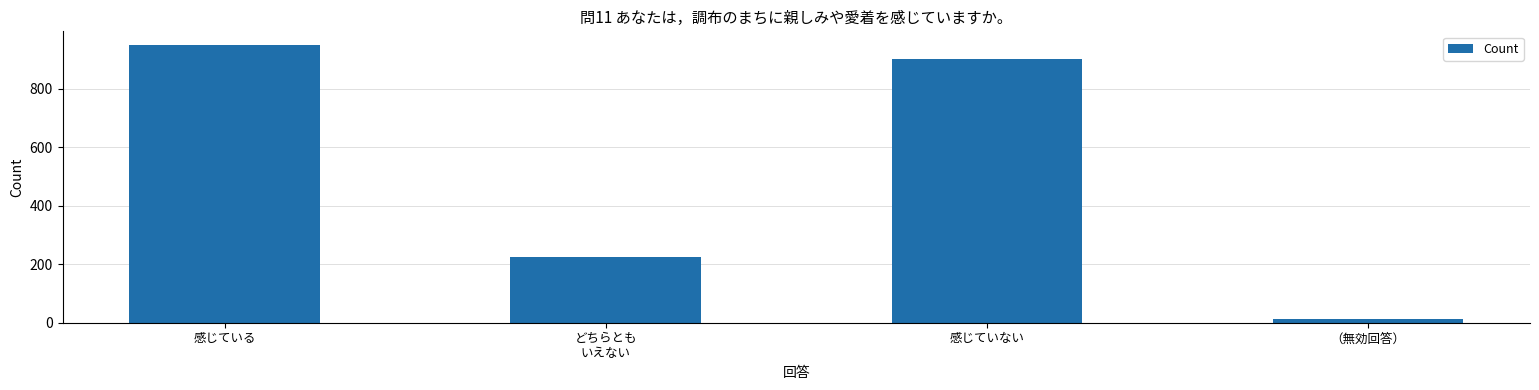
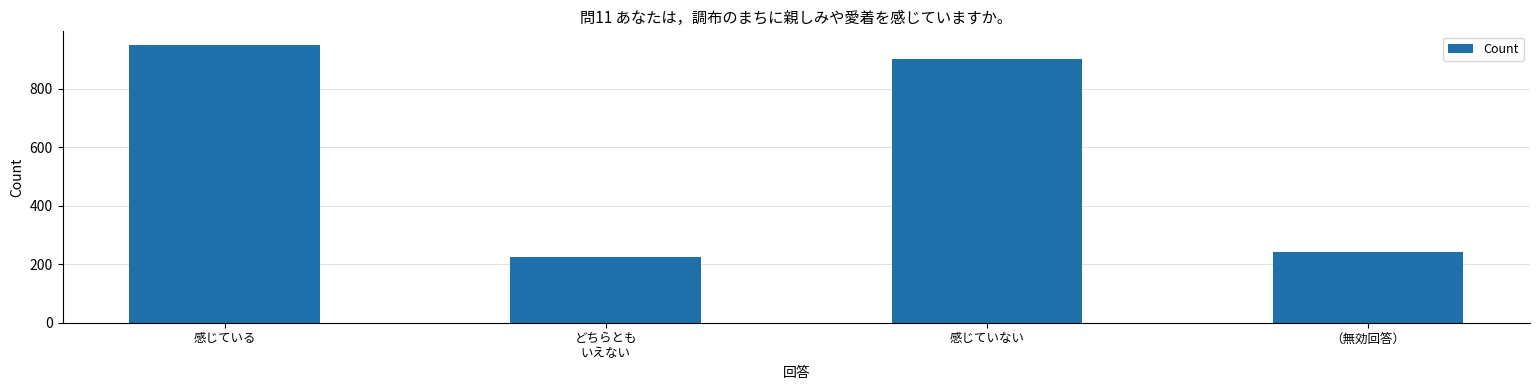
（無効回答）: 10 -> 240
